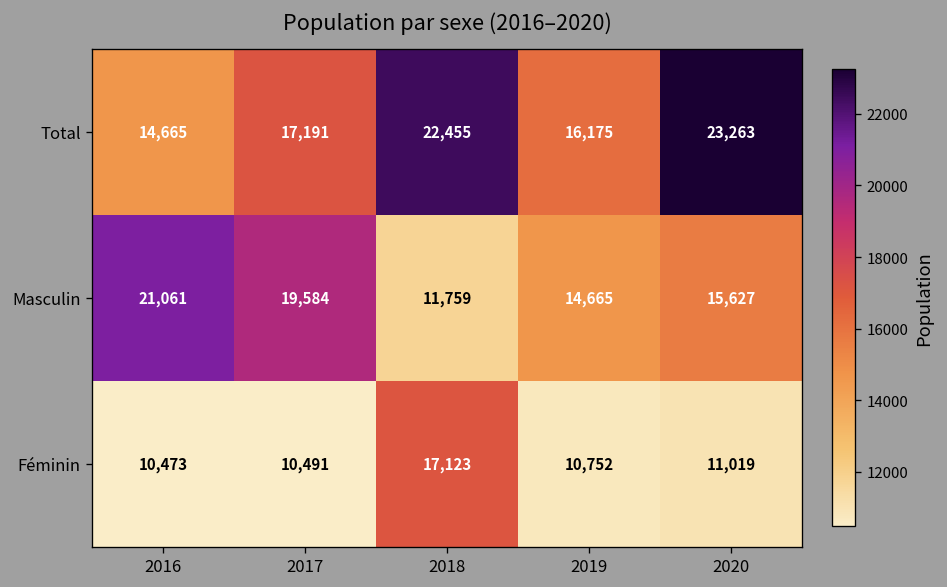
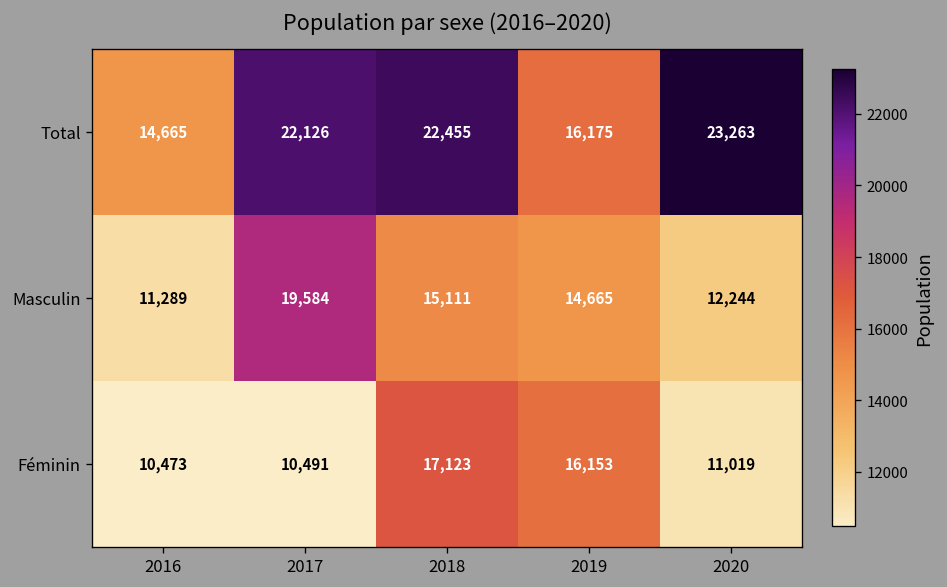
Total, 2017: 17,191 -> 22,126
Masculin, 2016: 21,061 -> 11,289
Masculin, 2018: 11,759 -> 15,111
Masculin, 2020: 15,627 -> 12,244
Féminin, 2019: 10,752 -> 16,153
